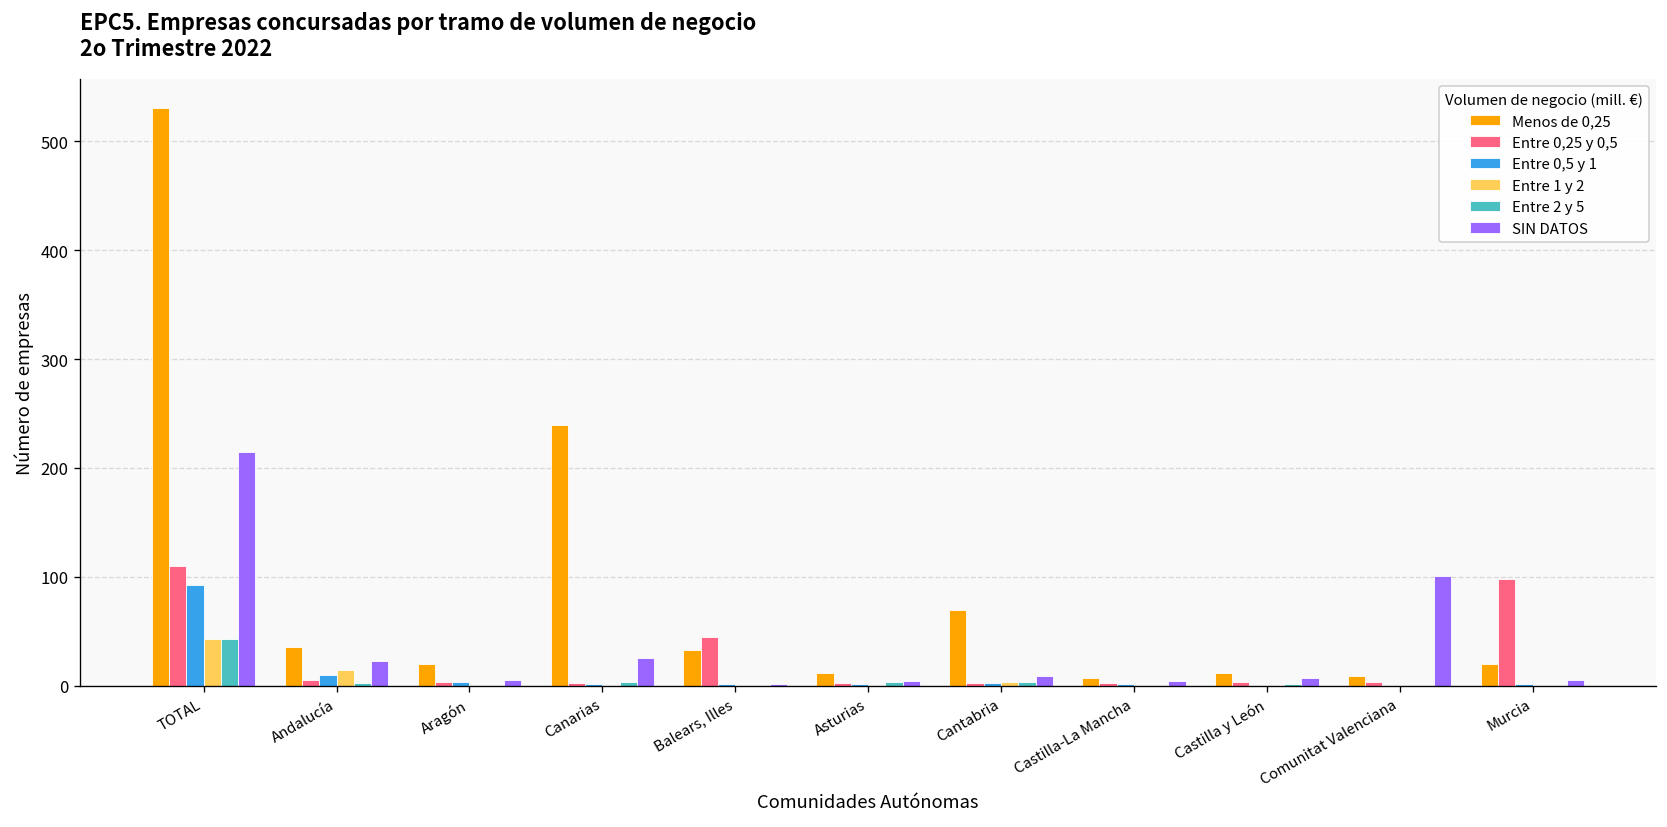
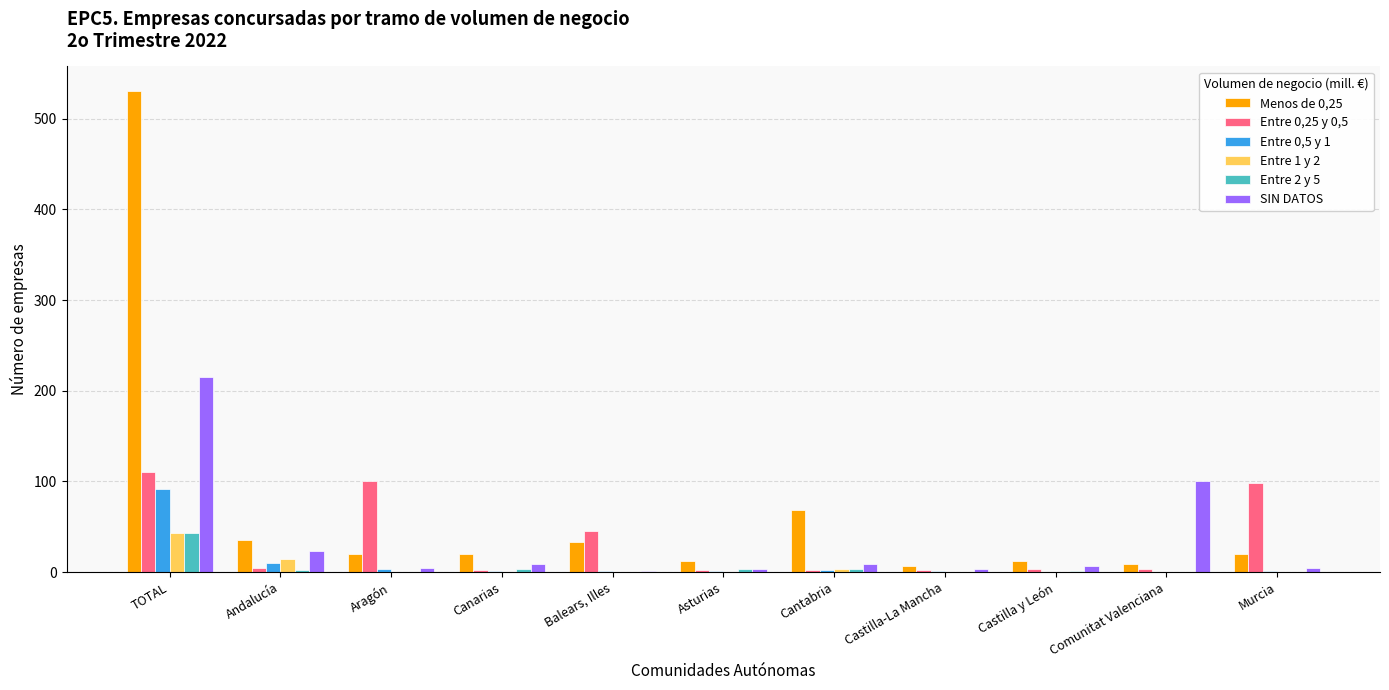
Entre 0,25 y 0,5, Aragón: 0 -> 100
Menos de 0,25, Canarias: 240 -> 20
SIN DATOS, Canarias: 30 -> 10
